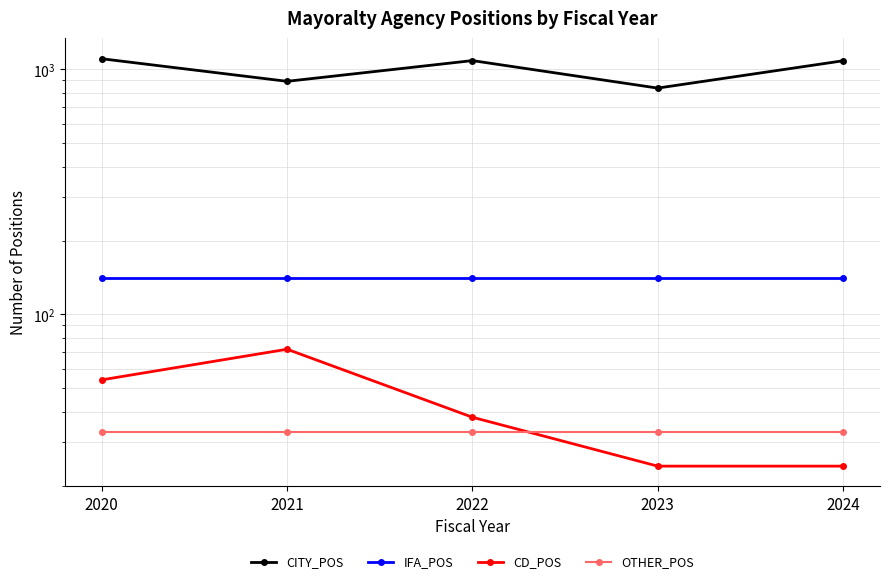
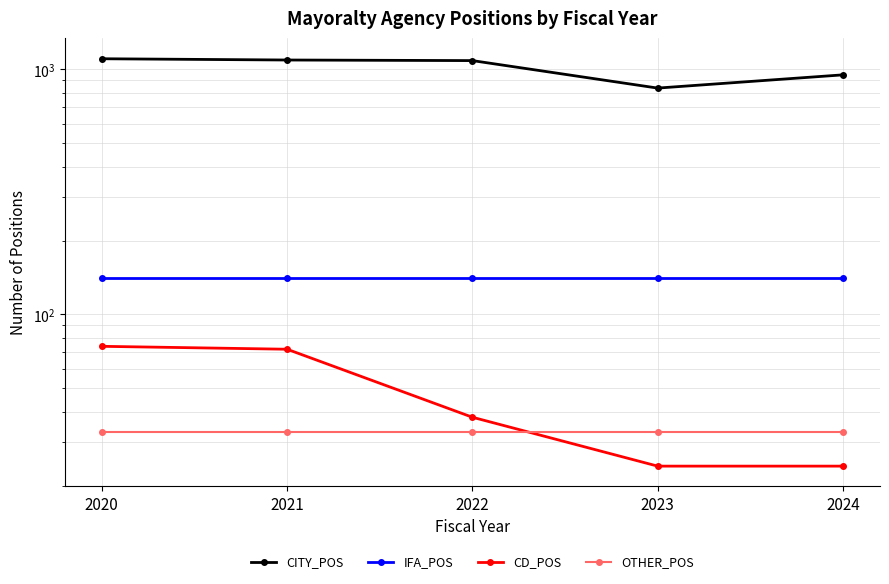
CD_POS, 2020: 54 -> 74
CITY_POS, 2021: 890 -> 1100
CITY_POS, 2024: 1100 -> 950
